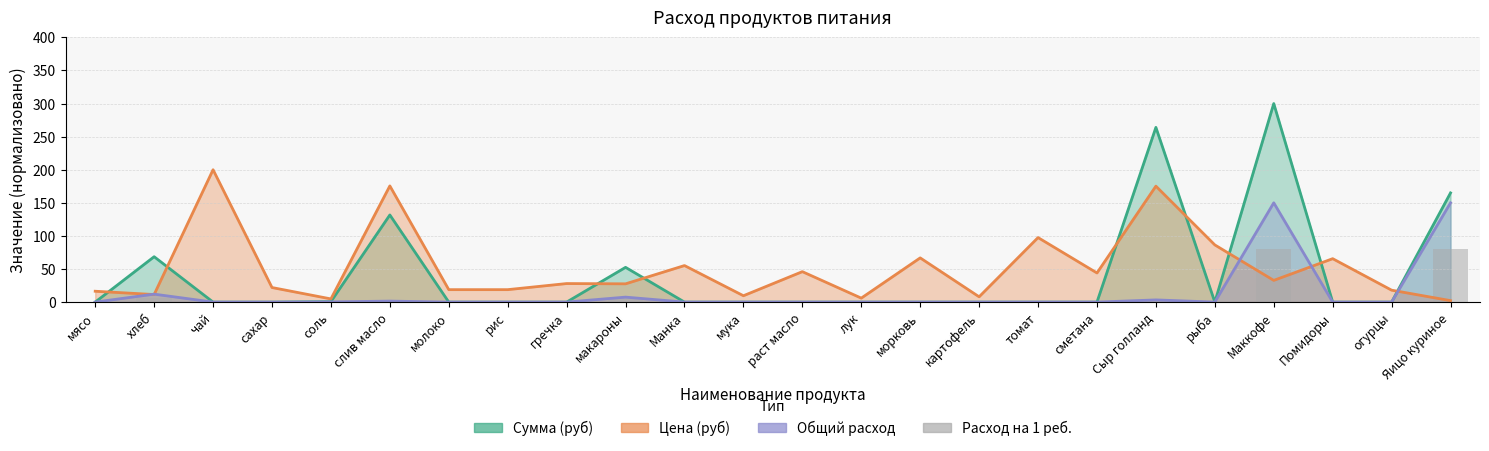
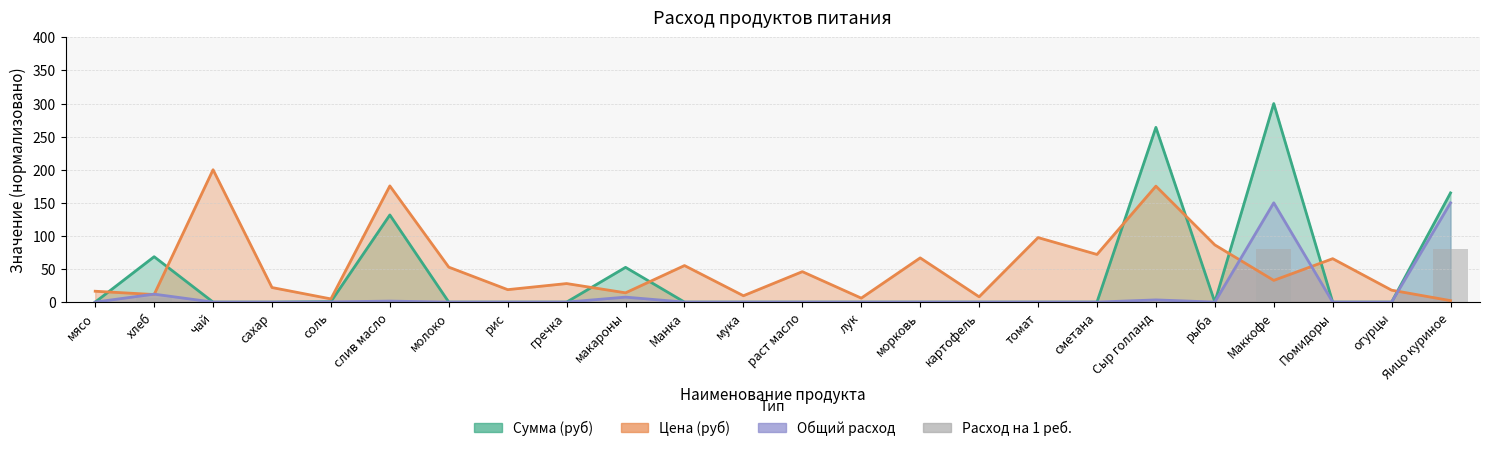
Цена (руб), молоко: 20 -> 50
Цена (руб), макароны: 30 -> 10
Цена (руб), сметана: 40 -> 70
